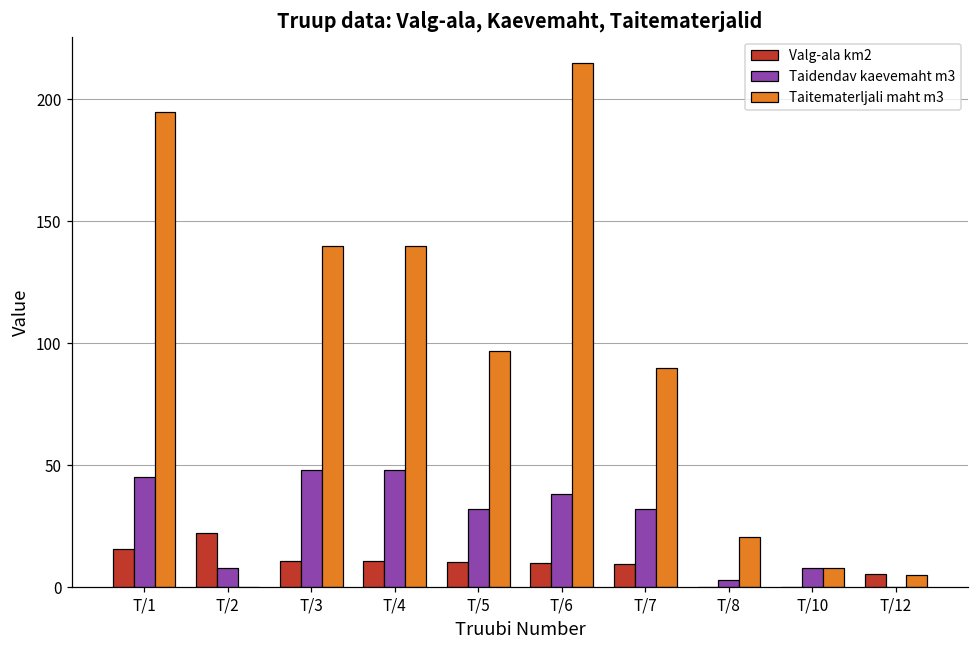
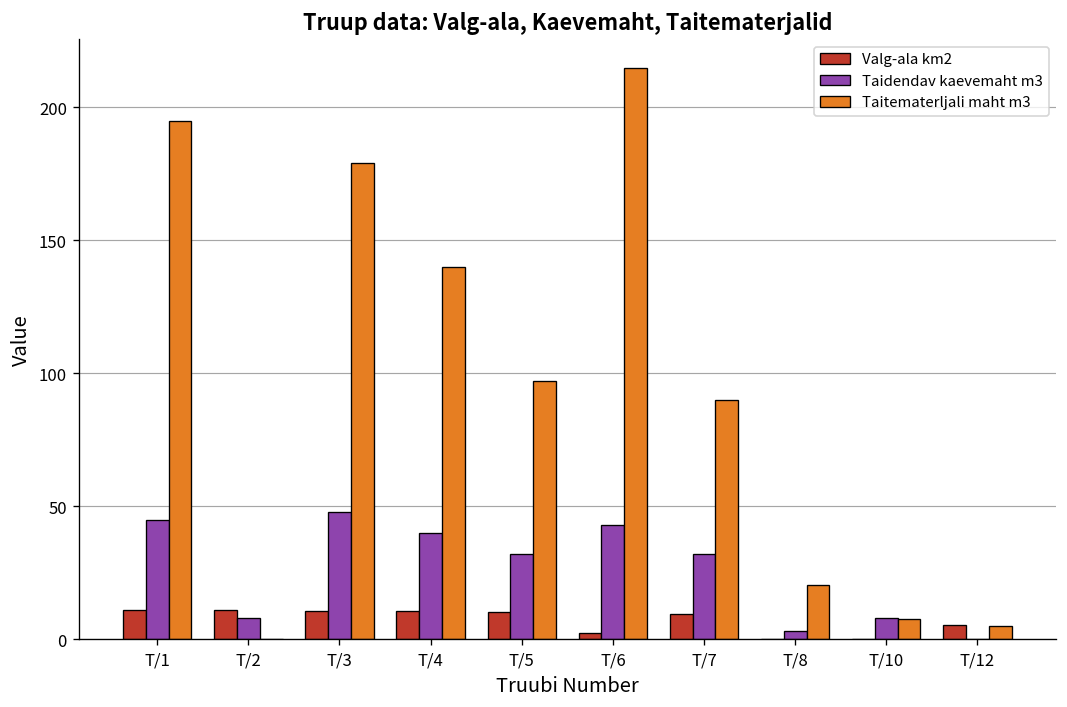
Valg-ala km2, T/1: 16 -> 11
Valg-ala km2, T/2: 22 -> 11
Taitematerljali maht m3, T/3: 140 -> 179
Taidendav kaevemaht m3, T/4: 48 -> 40
Valg-ala km2, T/6: 10 -> 2
Taidendav kaevemaht m3, T/6: 38 -> 43
